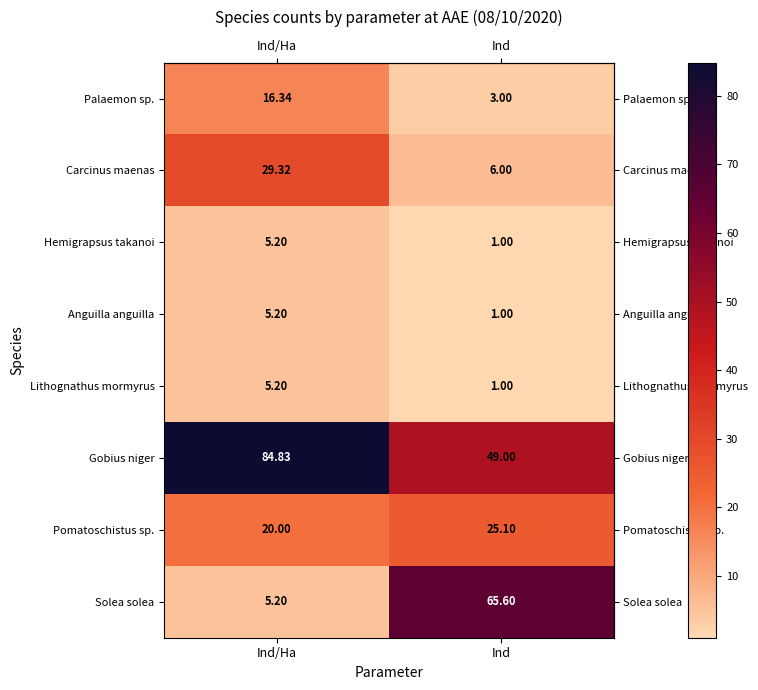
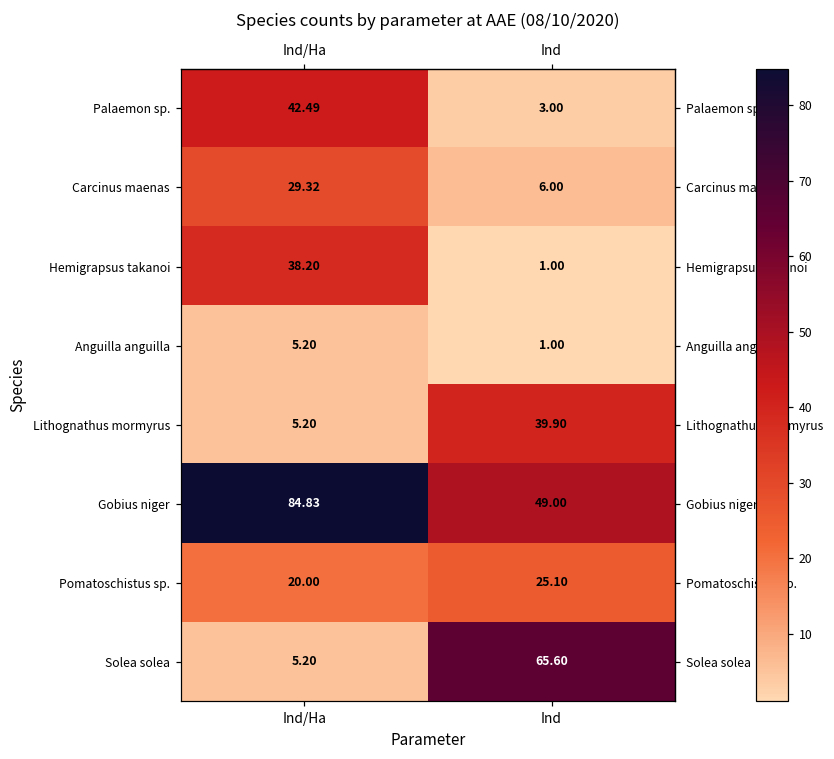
Palaemon sp., Ind/Ha: 16.34 -> 42.49
Hemigrapsus takanoi, Ind/Ha: 5.20 -> 38.20
Lithognathus mormyrus, Ind: 1.00 -> 39.90
